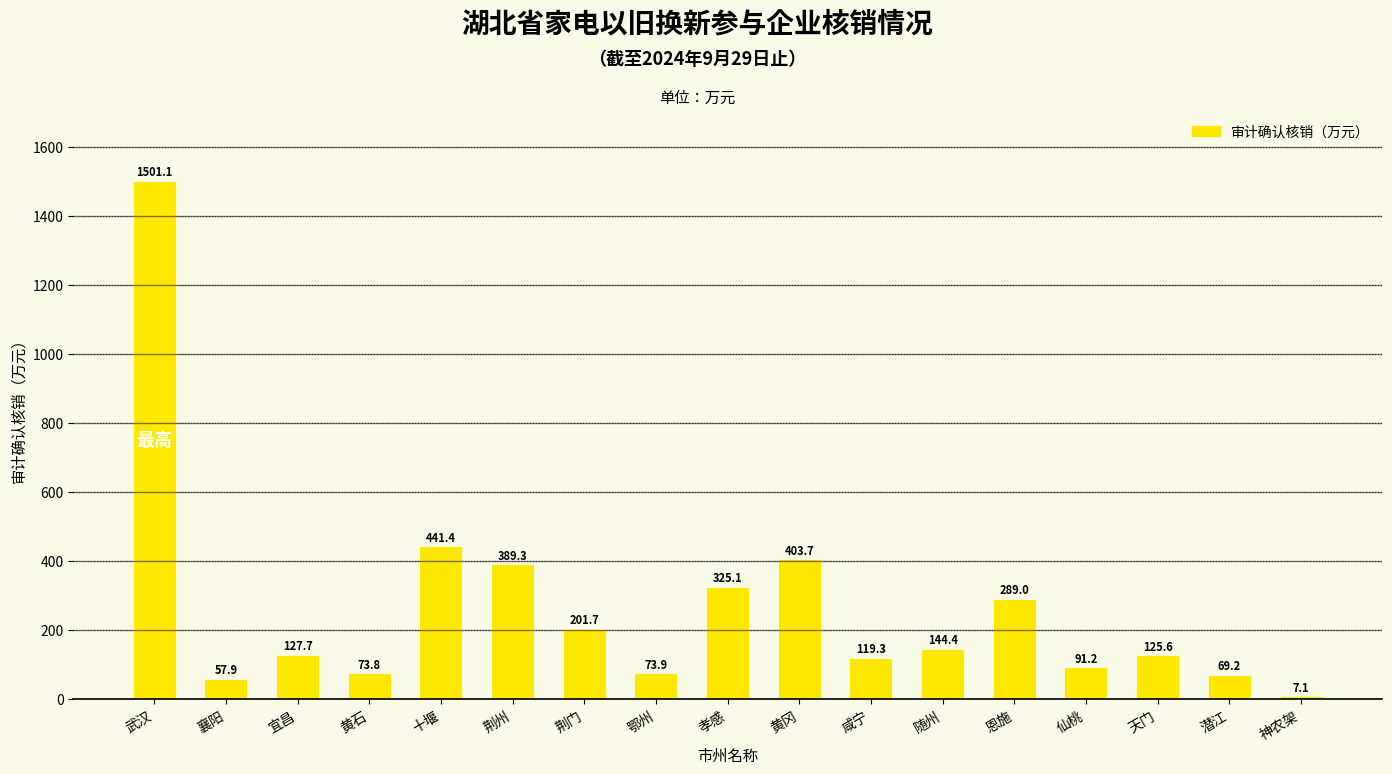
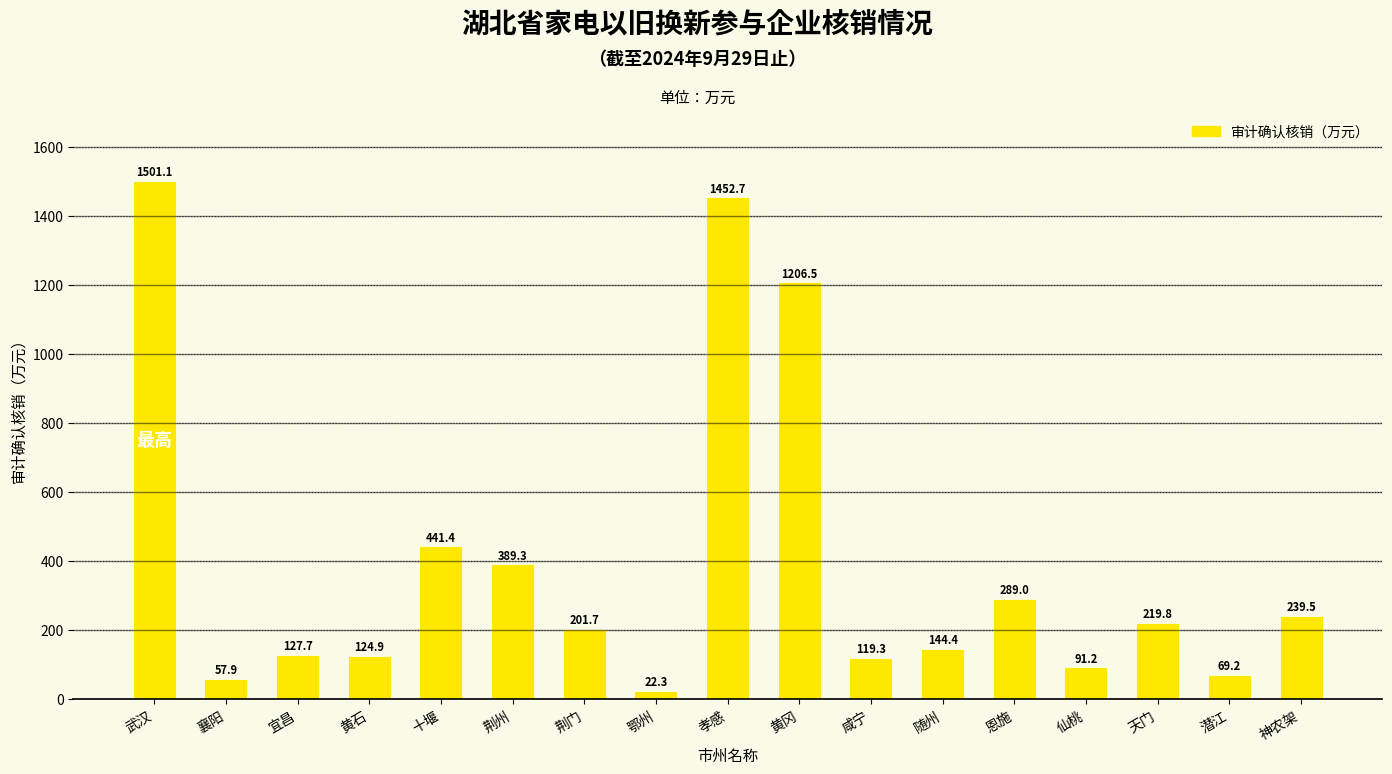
黄石: 73.8 -> 124.9
鄂州: 73.9 -> 22.3
孝感: 325.1 -> 1452.7
黄冈: 403.7 -> 1206.5
天门: 125.6 -> 219.8
神农架: 7.1 -> 239.5
